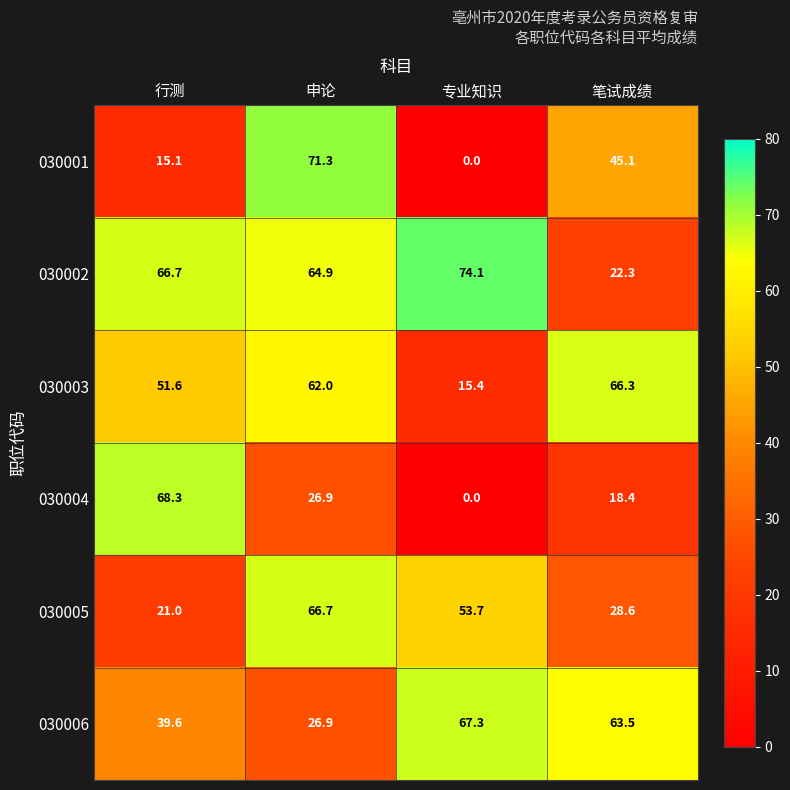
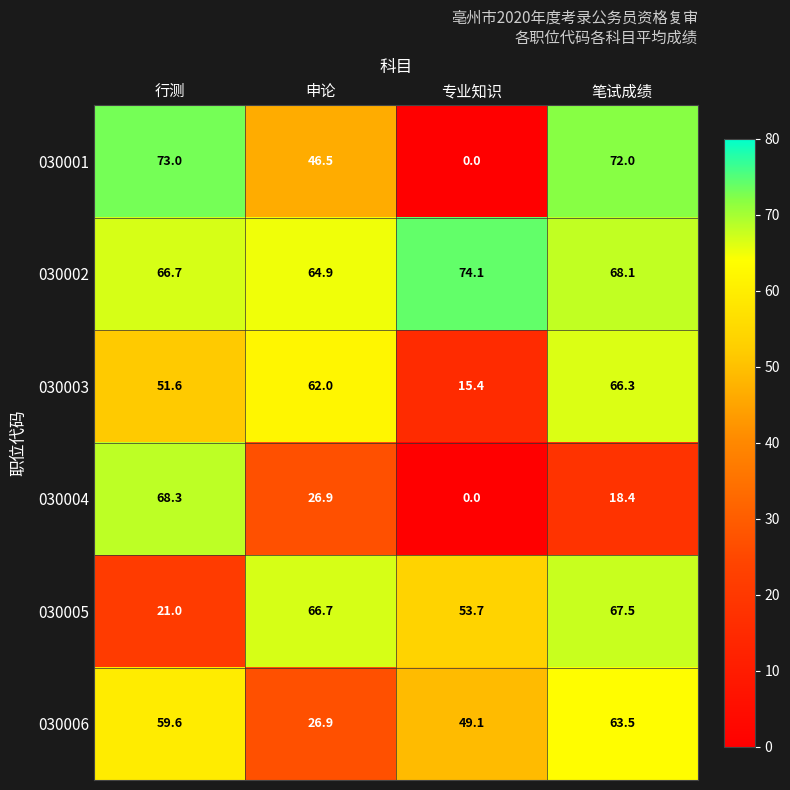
030001, 行测: 15.1 -> 73.0
030001, 申论: 71.3 -> 46.5
030001, 笔试成绩: 45.1 -> 72.0
030002, 笔试成绩: 22.3 -> 68.1
030005, 笔试成绩: 28.6 -> 67.5
030006, 行测: 39.6 -> 59.6
030006, 专业知识: 67.3 -> 49.1
